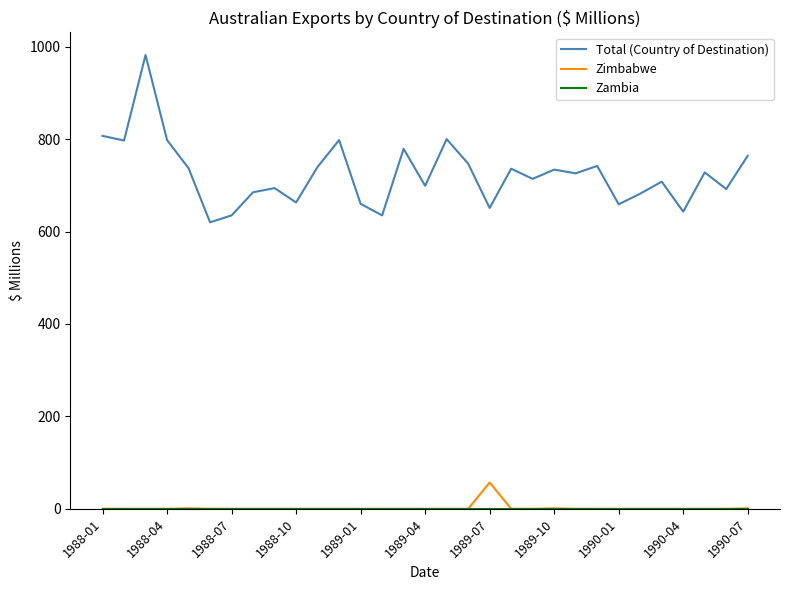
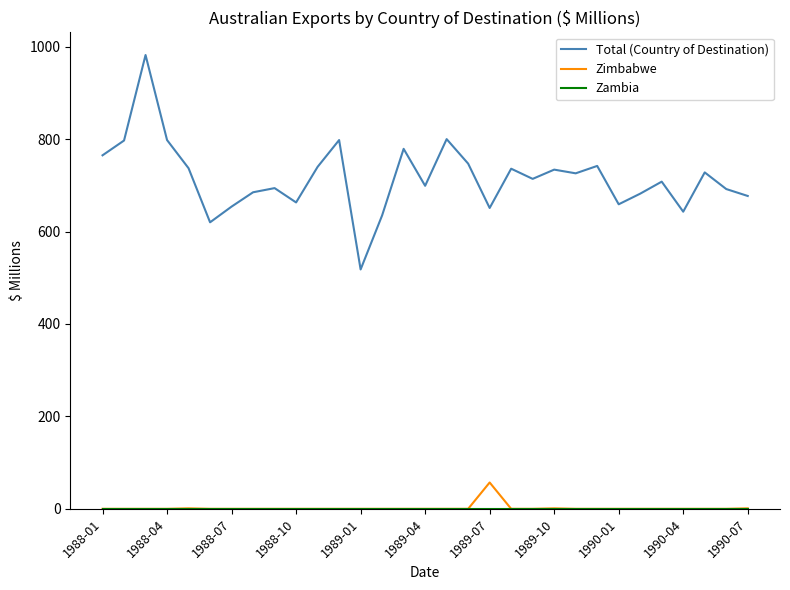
Total (Country of Destination), 1988-01: 810 -> 770
Total (Country of Destination), 1988-07: 640 -> 650
Total (Country of Destination), 1989-01: 660 -> 520
Total (Country of Destination), 1990-07: 760 -> 680
